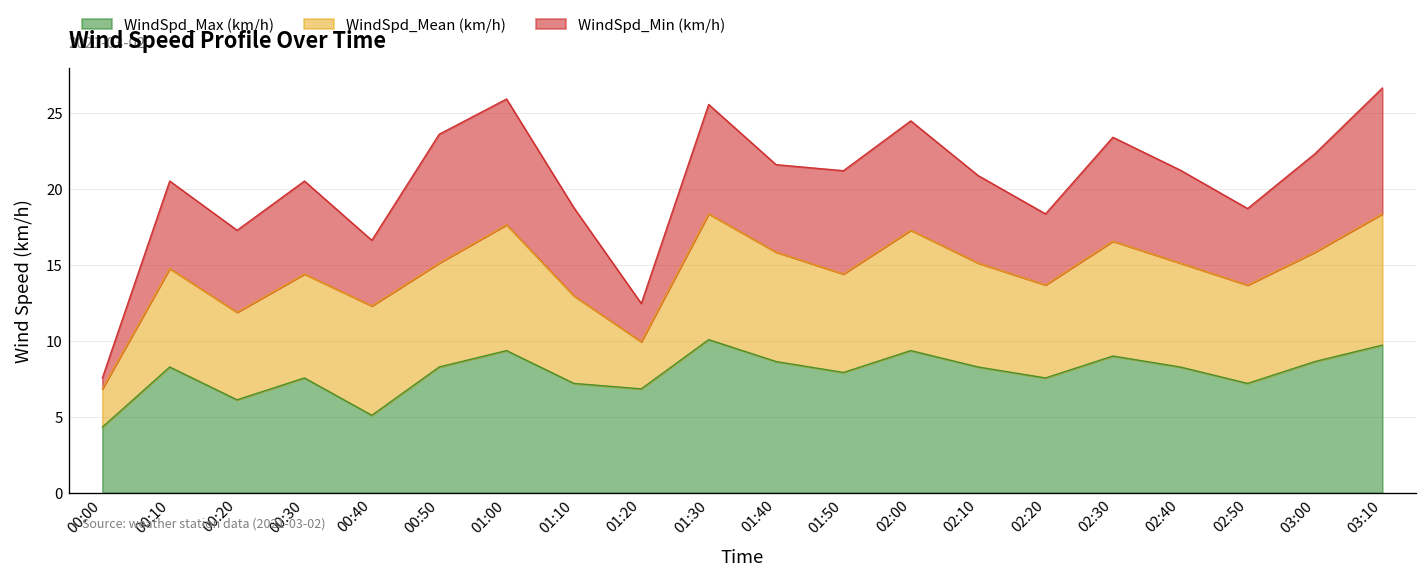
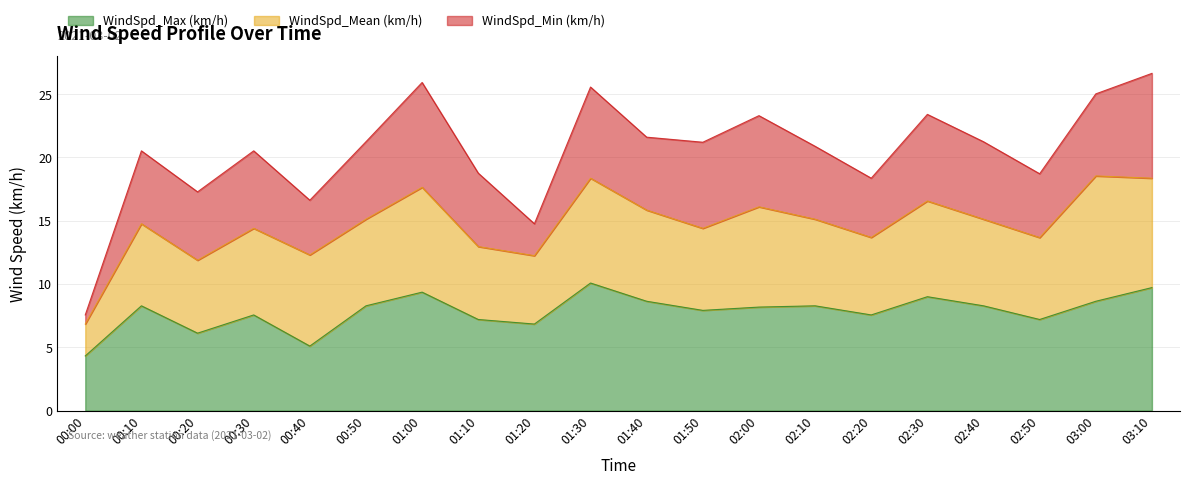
WindSpd_Min (km/h), 00:50: 8.5 -> 6.1
WindSpd_Mean (km/h), 01:20: 3.1 -> 5.4
WindSpd_Max (km/h), 02:00: 9.4 -> 8.2
WindSpd_Mean (km/h), 03:00: 7.2 -> 9.9
